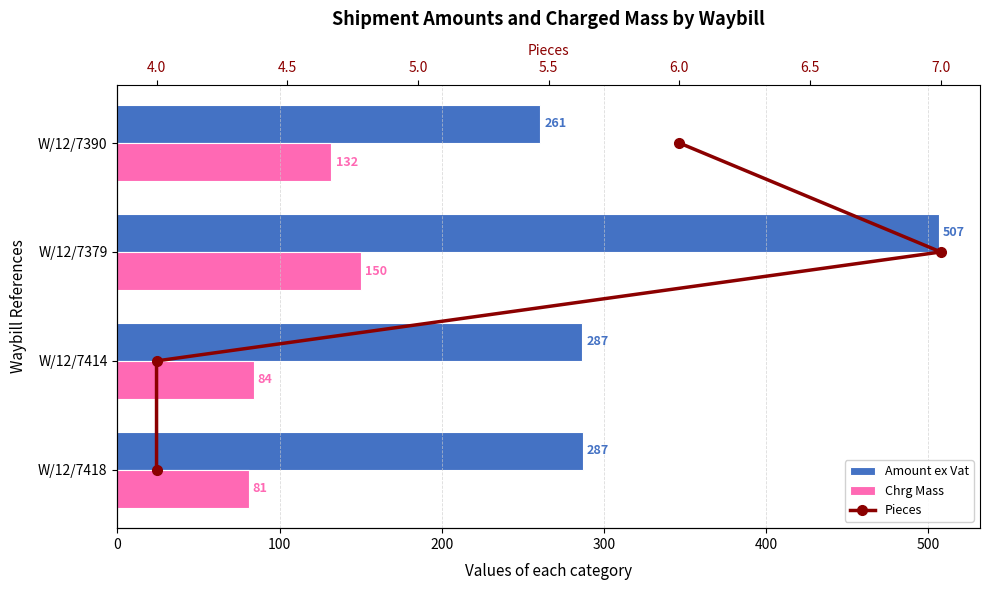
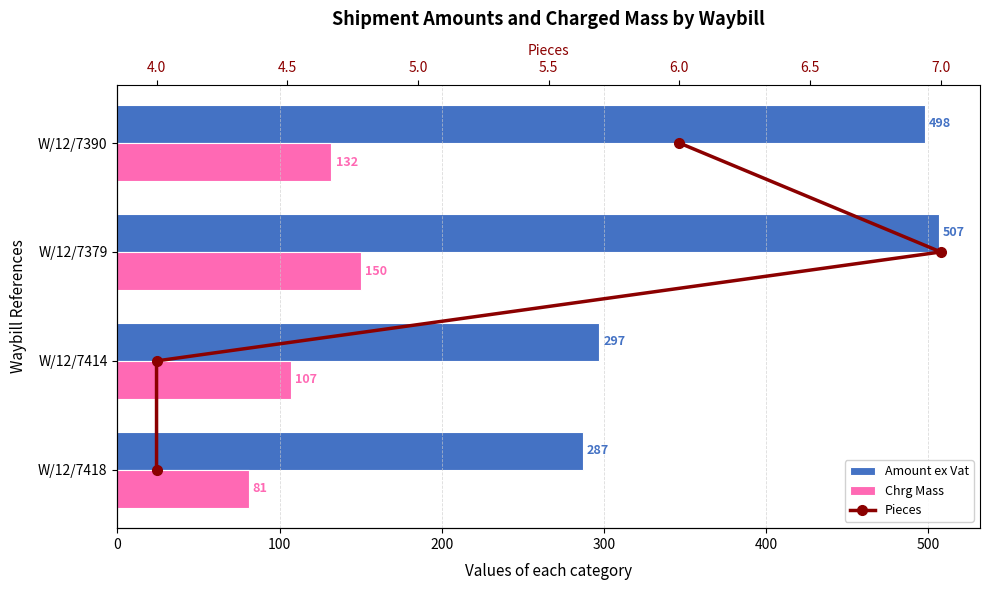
Amount ex Vat, W/12/7390: 261 -> 498
Amount ex Vat, W/12/7414: 287 -> 297
Chrg Mass, W/12/7414: 84 -> 107
